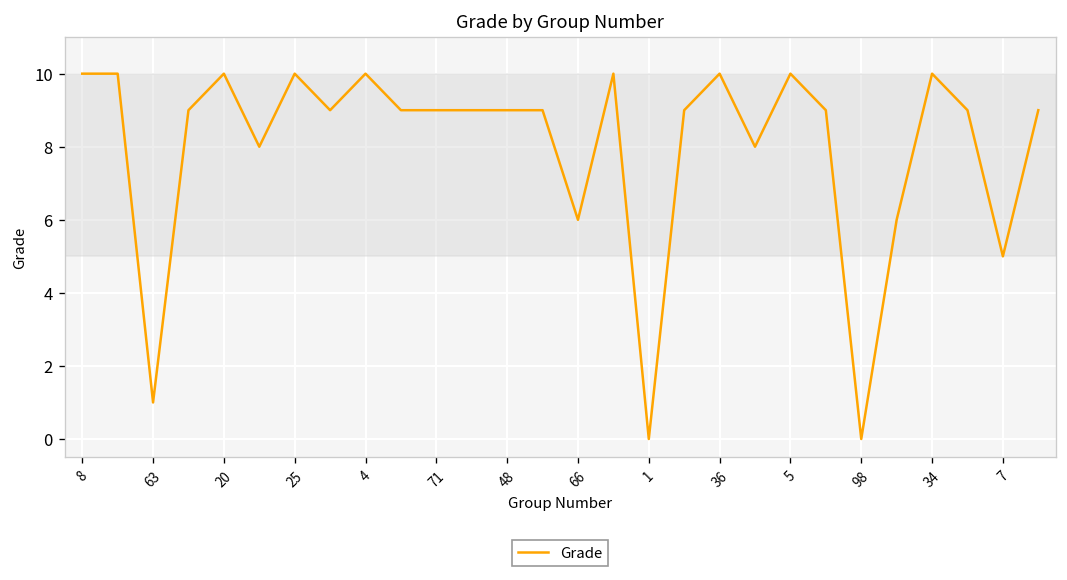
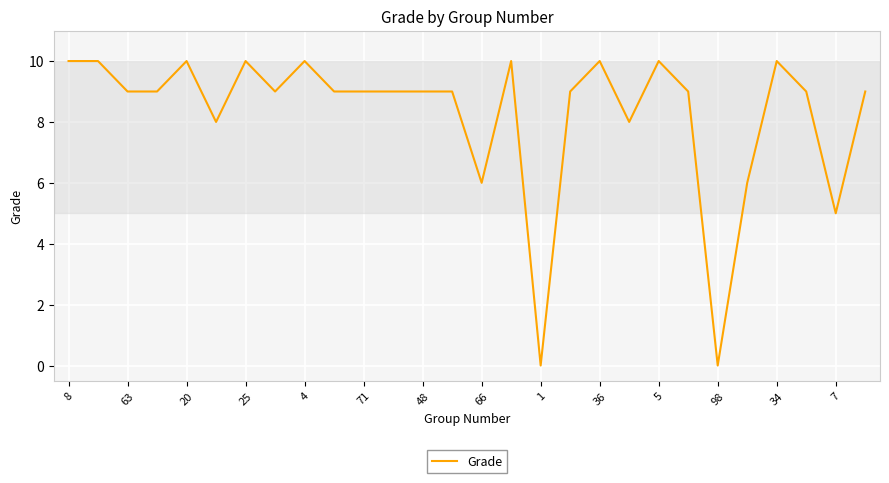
63: 1 -> 9
